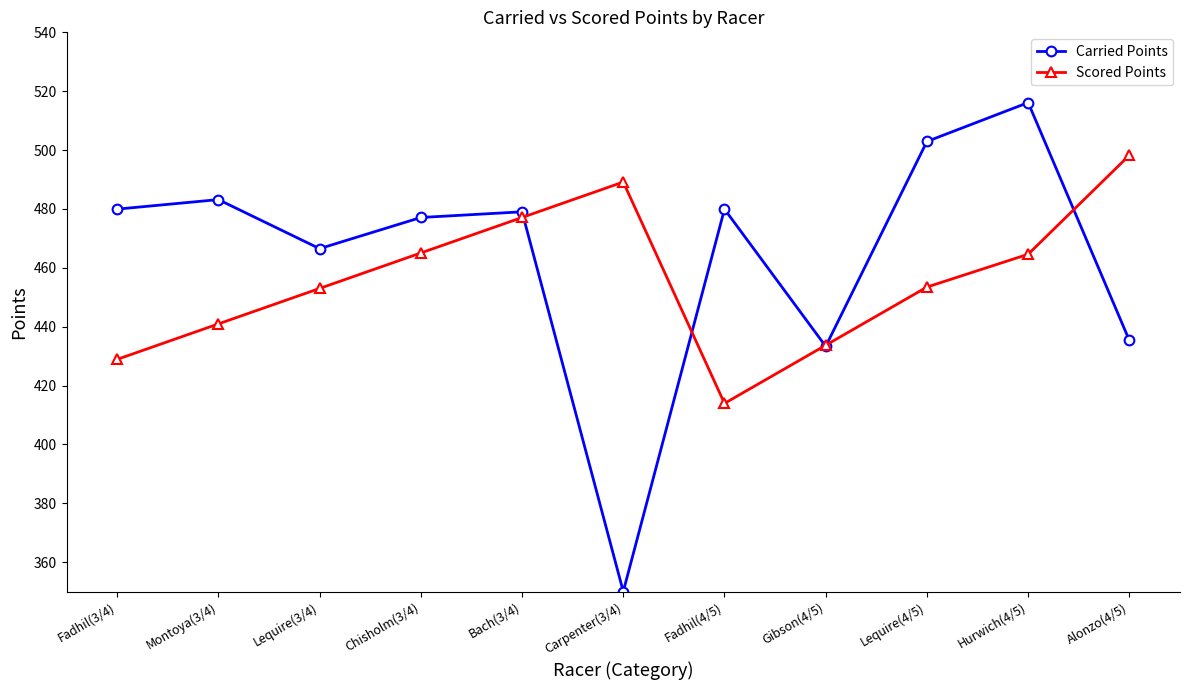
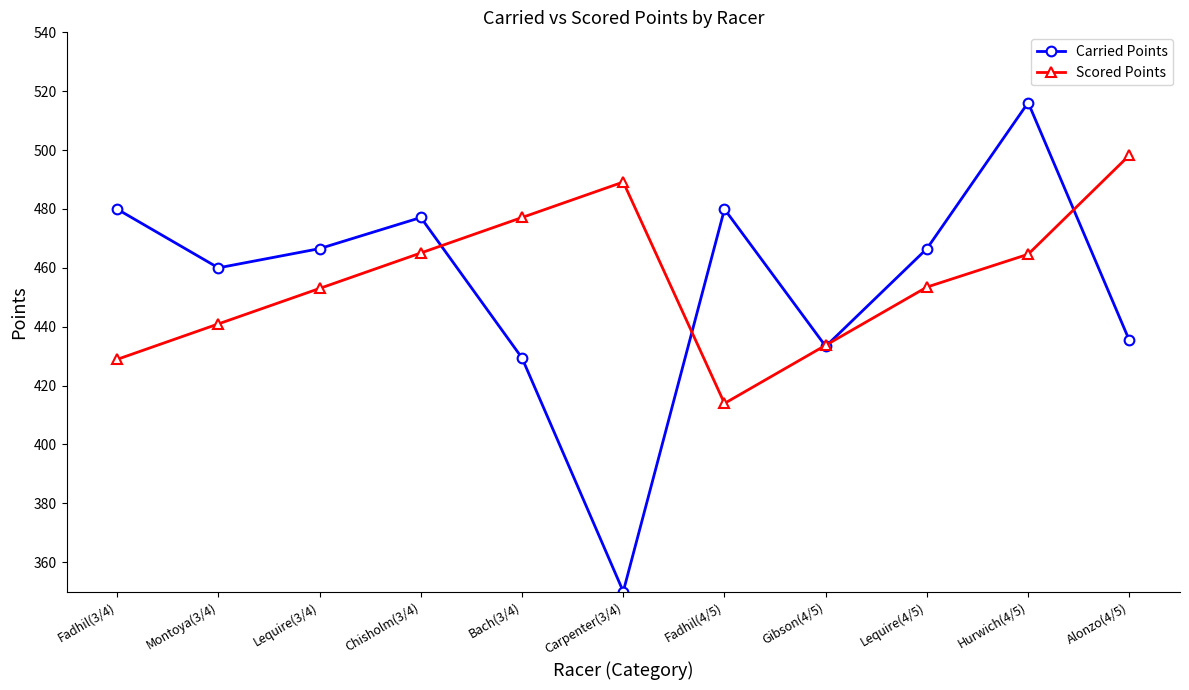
Carried Points, Montoya(3/4): 483 -> 460
Carried Points, Bach(3/4): 479 -> 429
Carried Points, Lequire(4/5): 503 -> 467
